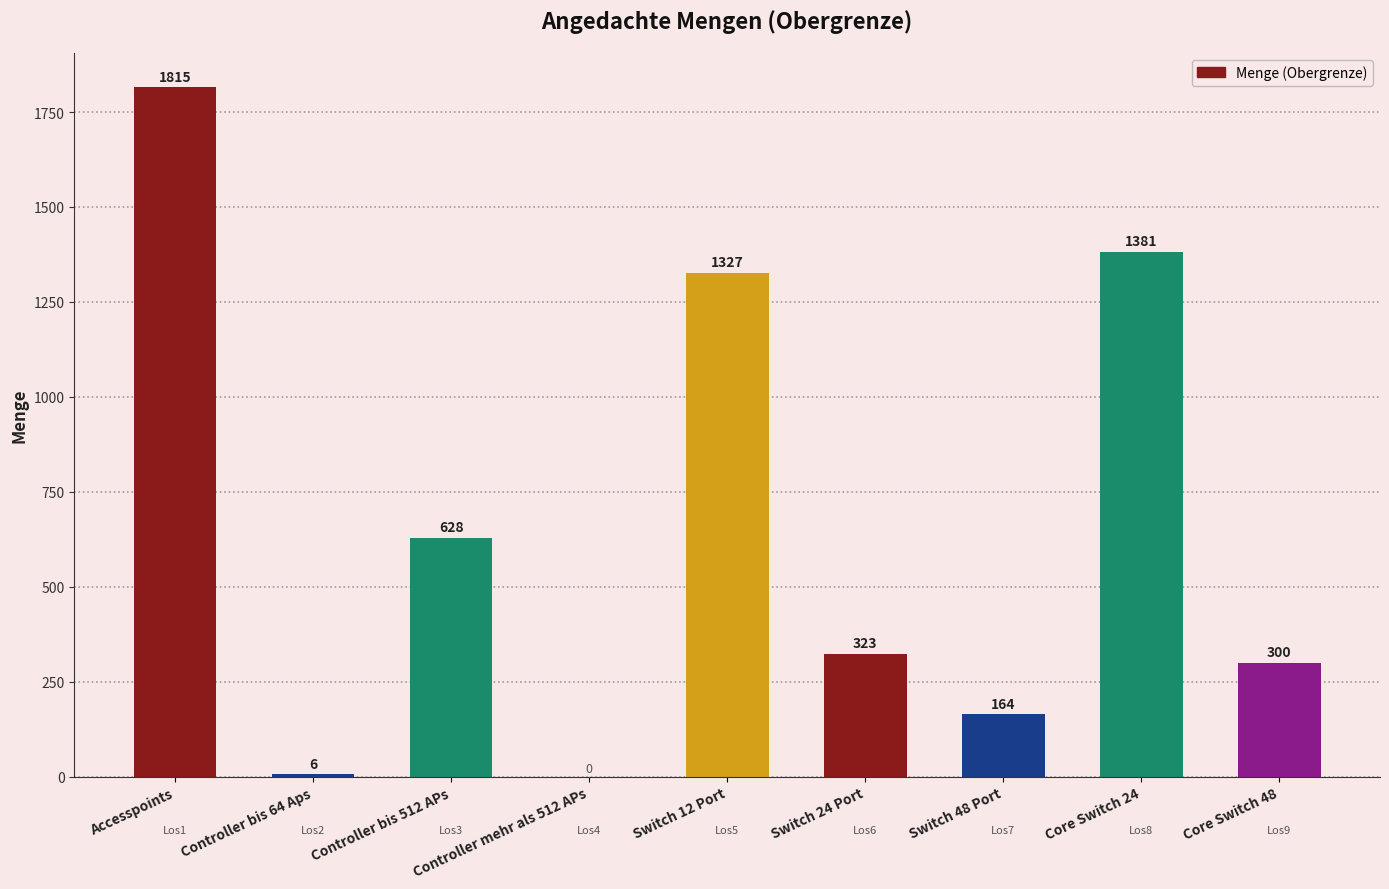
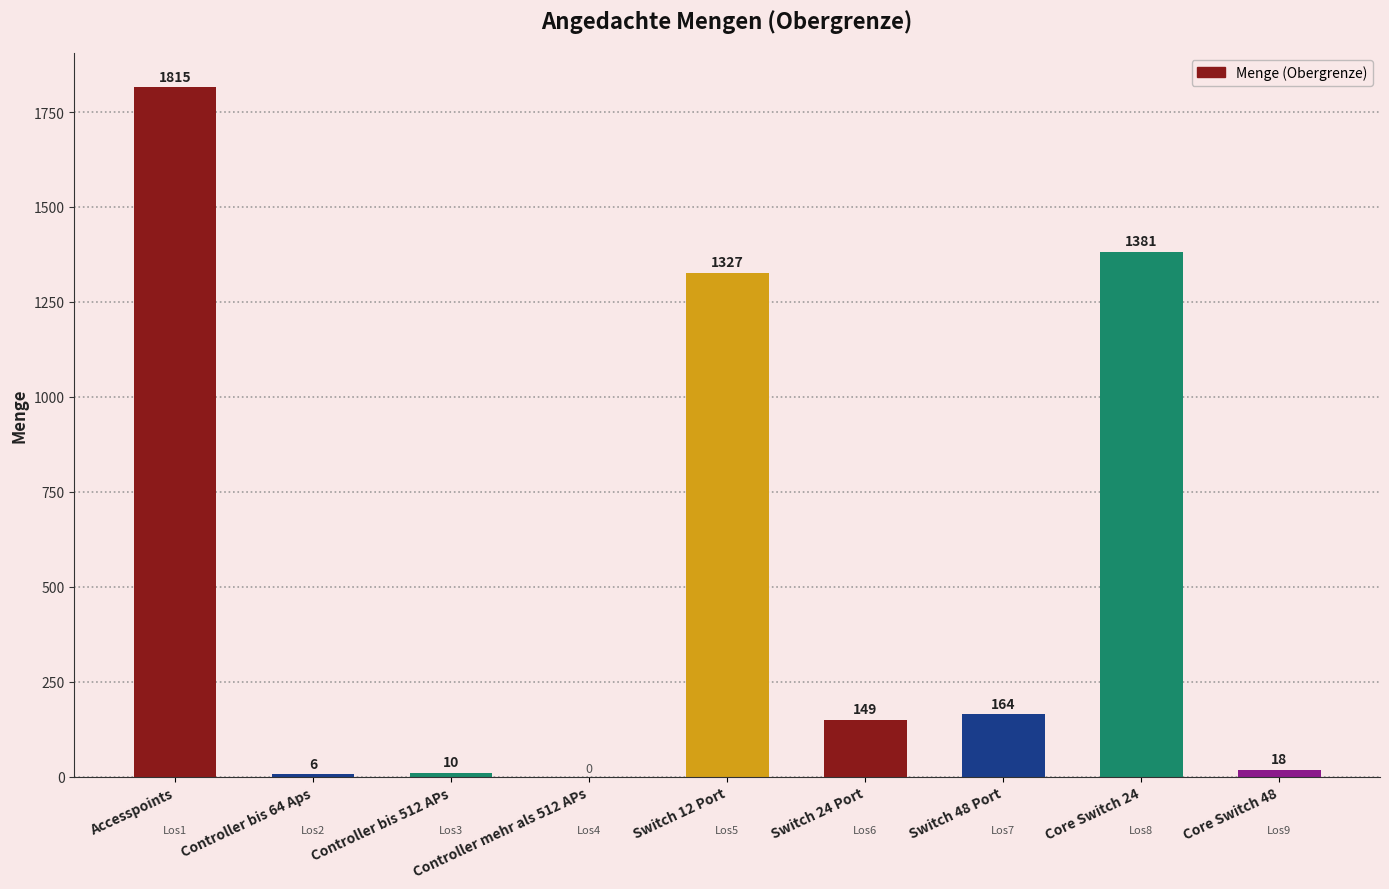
Controller bis 512 APs: 628 -> 10
Switch 24 Port: 323 -> 149
Core Switch 48: 300 -> 18
